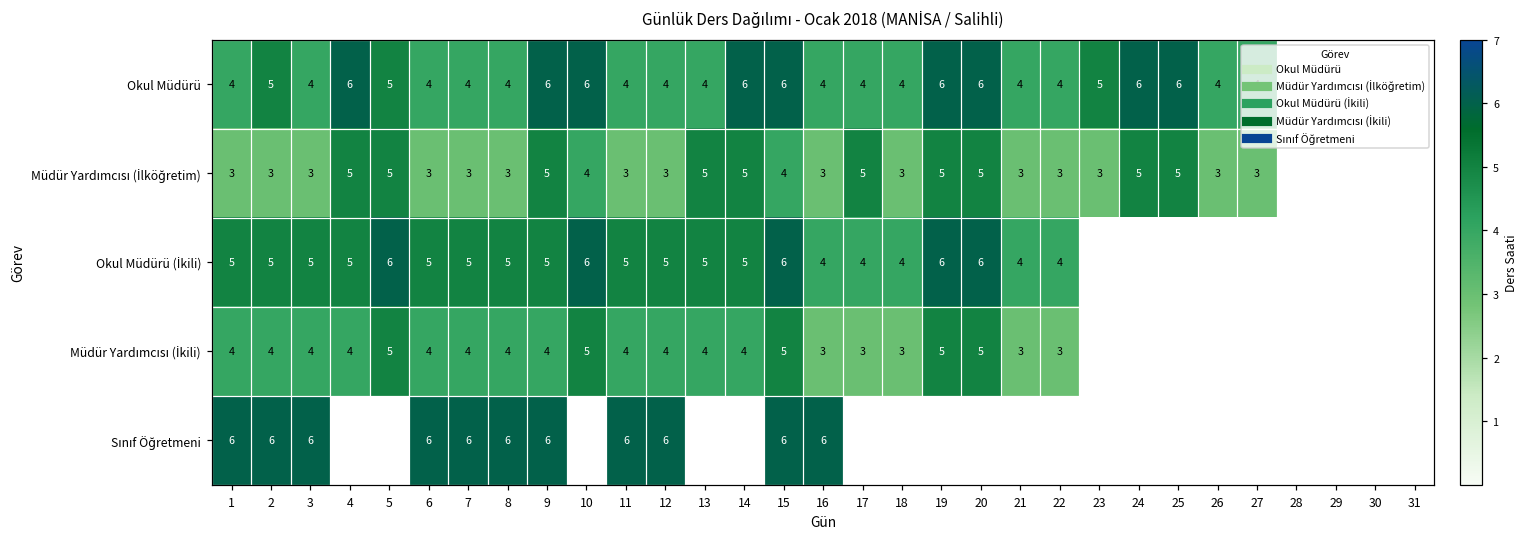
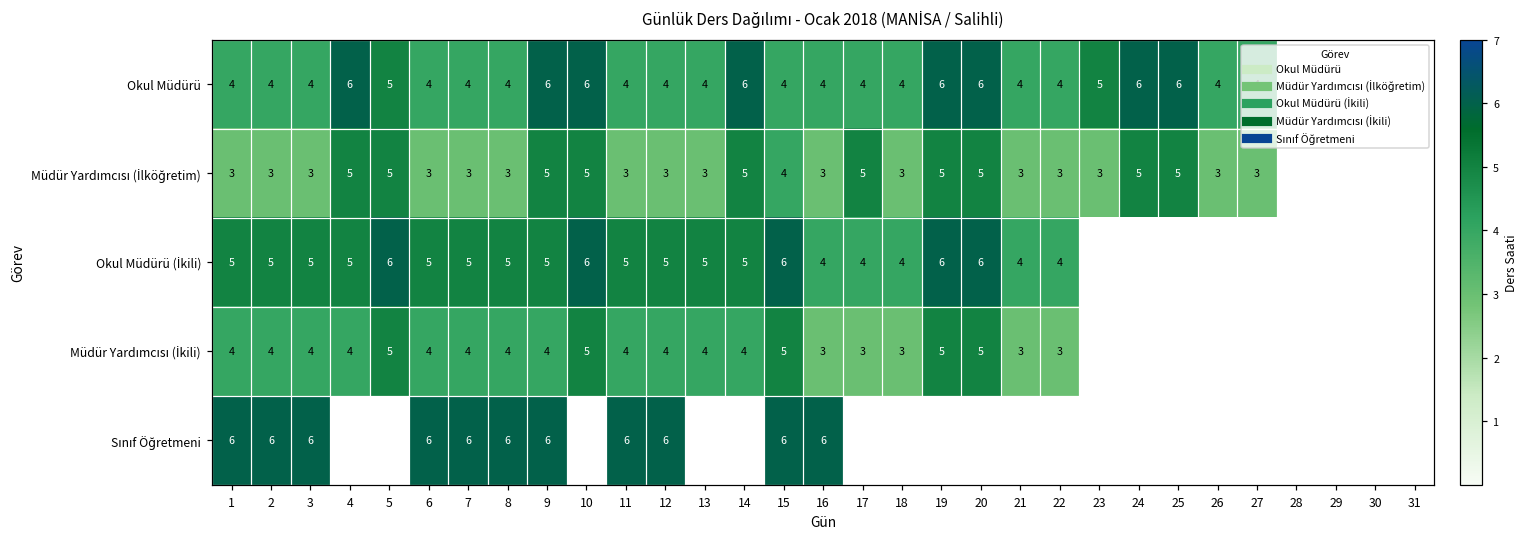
Okul Müdürü, 2: 5 -> 4
Okul Müdürü, 15: 6 -> 4
Müdür Yardımcısı (İlköğretim), 10: 4 -> 5
Müdür Yardımcısı (İlköğretim), 13: 5 -> 3
